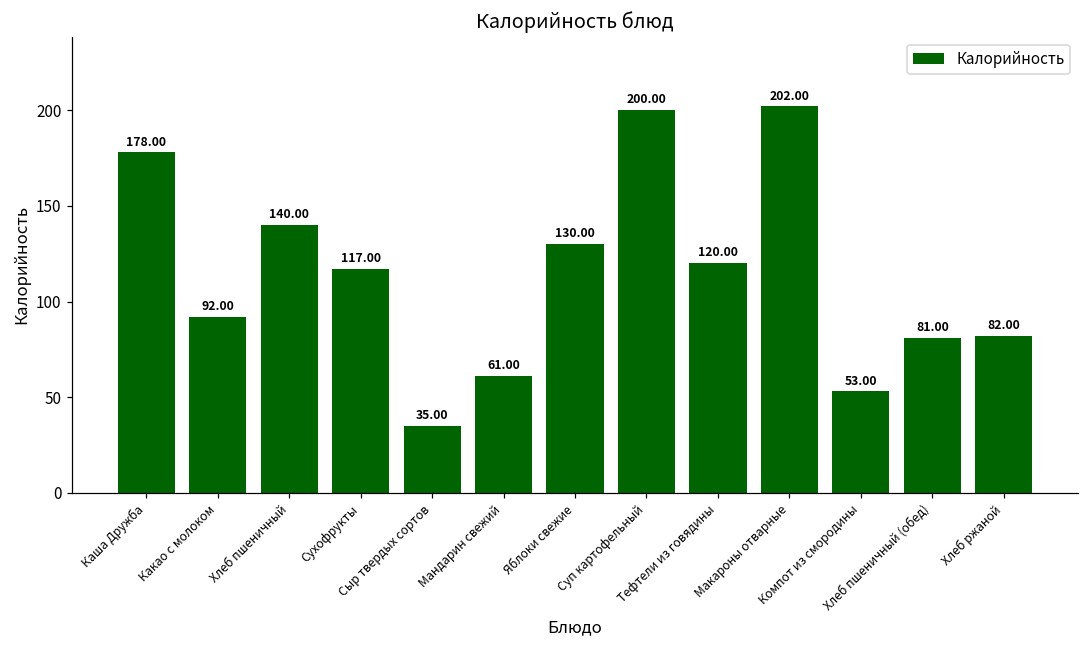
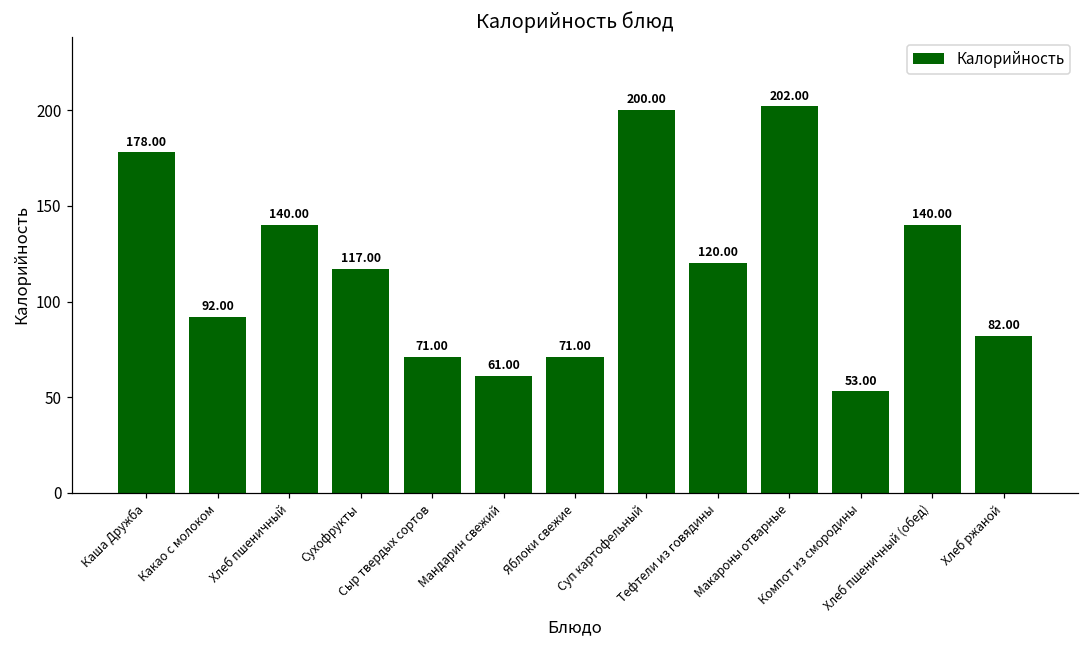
Сыр твердых сортов: 35.00 -> 71.00
Яблоки свежие: 130.00 -> 71.00
Хлеб пшеничный (обед): 81.00 -> 140.00
